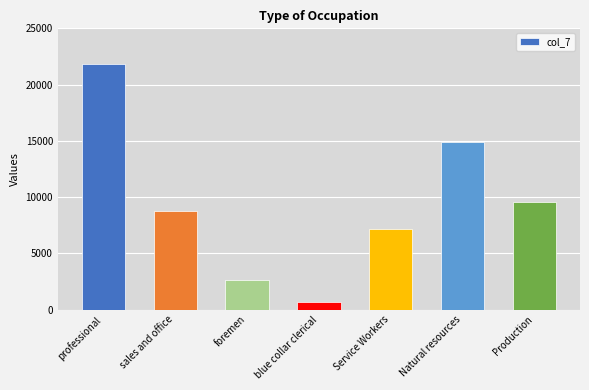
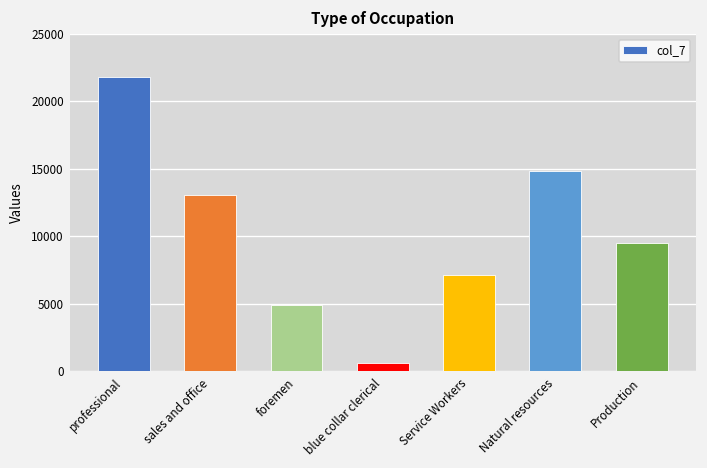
sales and office: 8700 -> 13100
foremen: 2600 -> 4900
